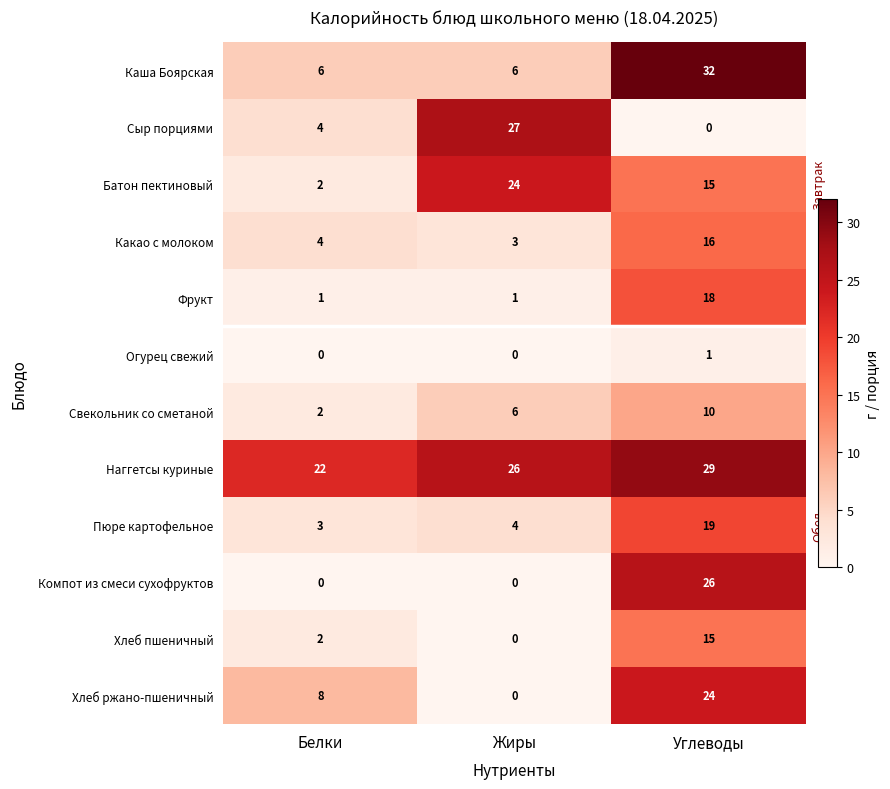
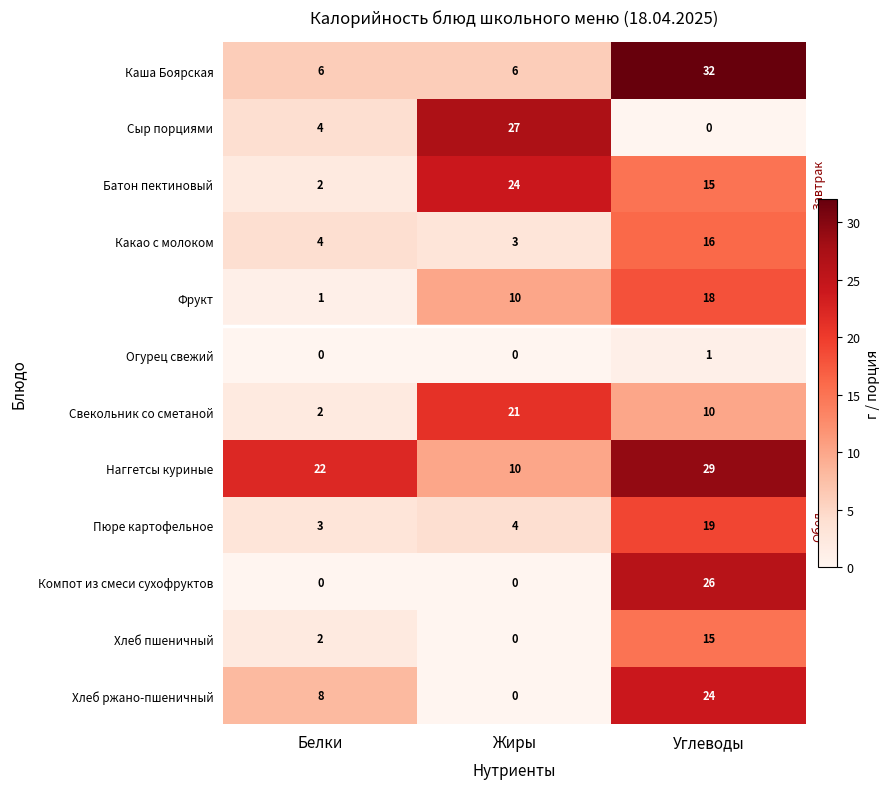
Фрукт, Жиры: 1 -> 10
Свекольник со сметаной, Жиры: 6 -> 21
Наггетсы куриные, Жиры: 26 -> 10
